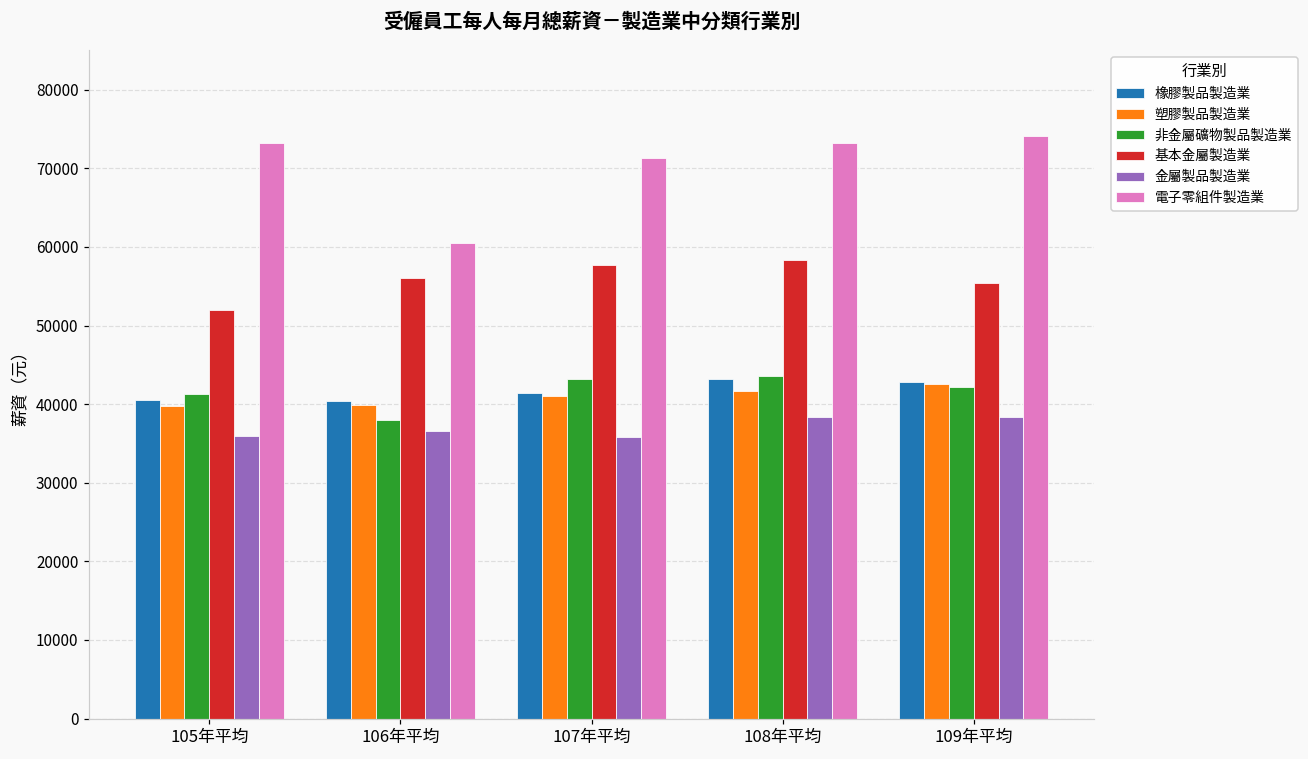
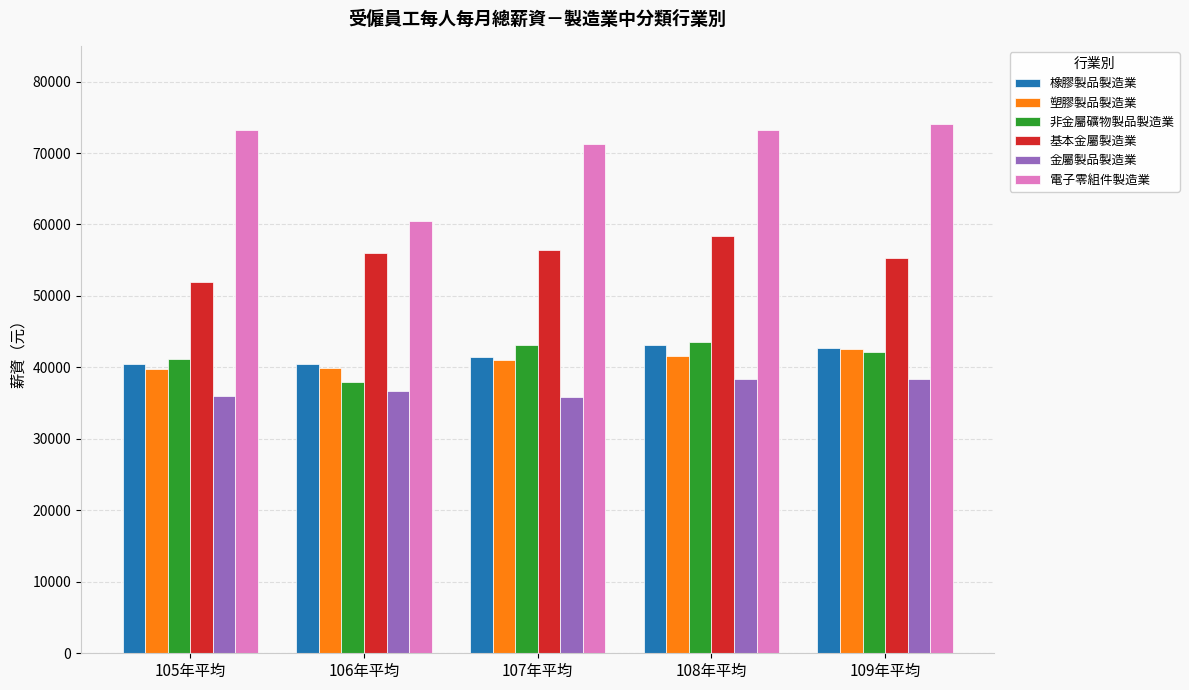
基本金屬製造業, 107年平均: 58000 -> 56000
